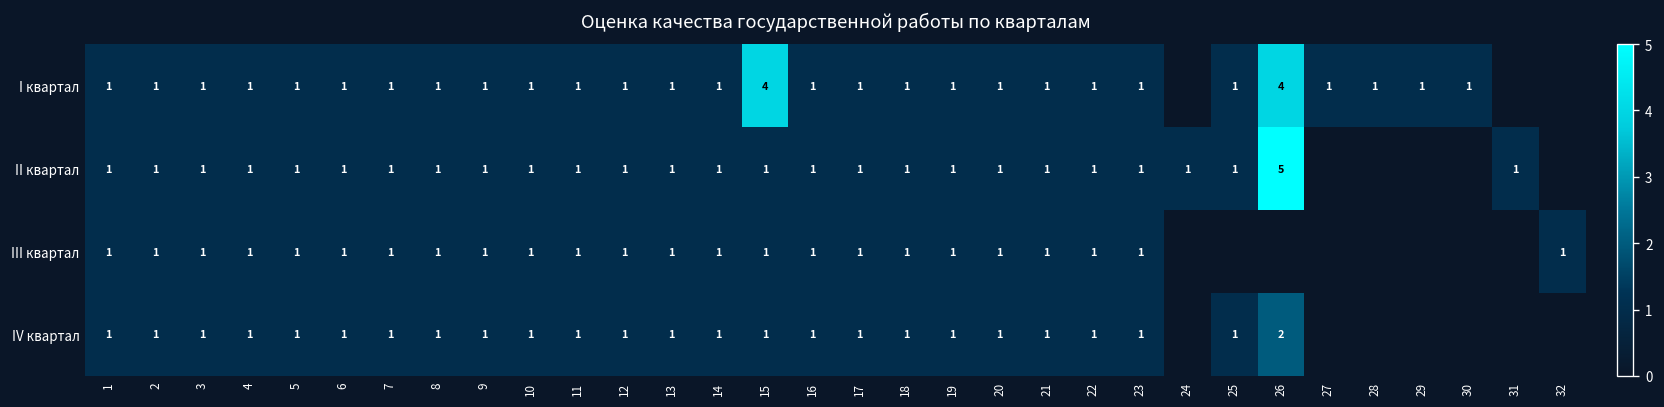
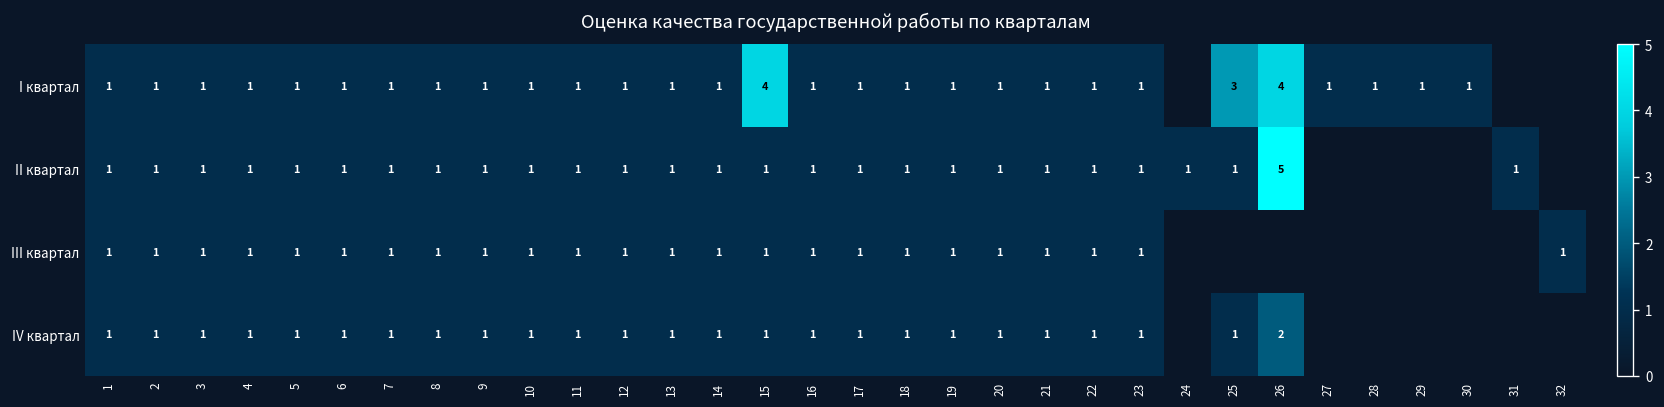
I квартал, 25: 1 -> 3
